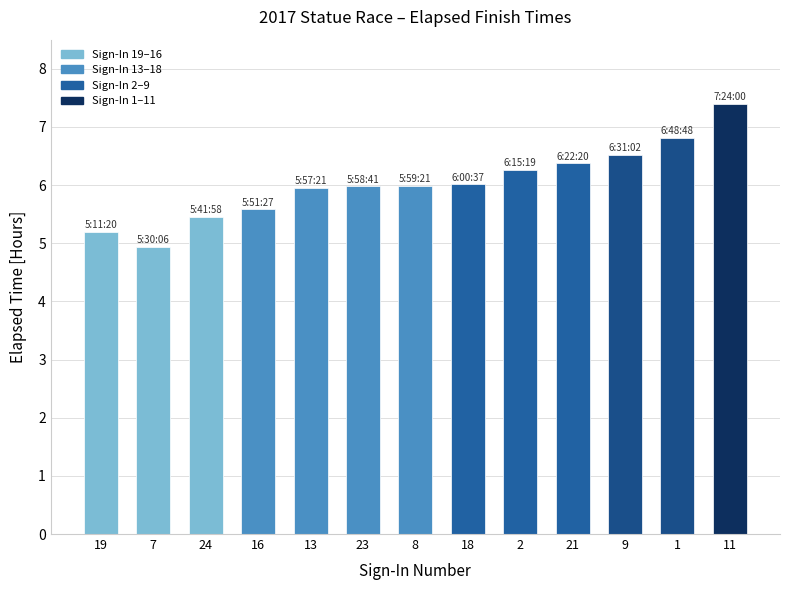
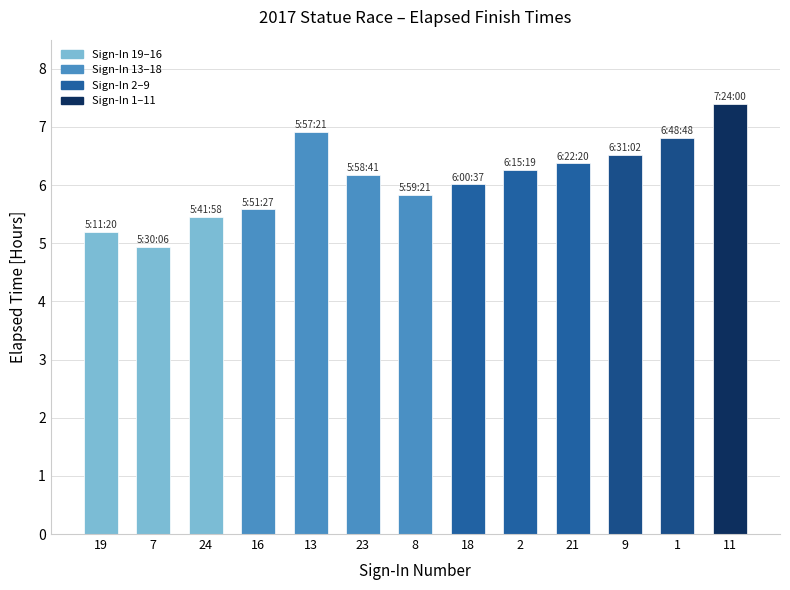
13: 6.0 -> 6.9
23: 6.0 -> 6.2
8: 6.0 -> 5.8
